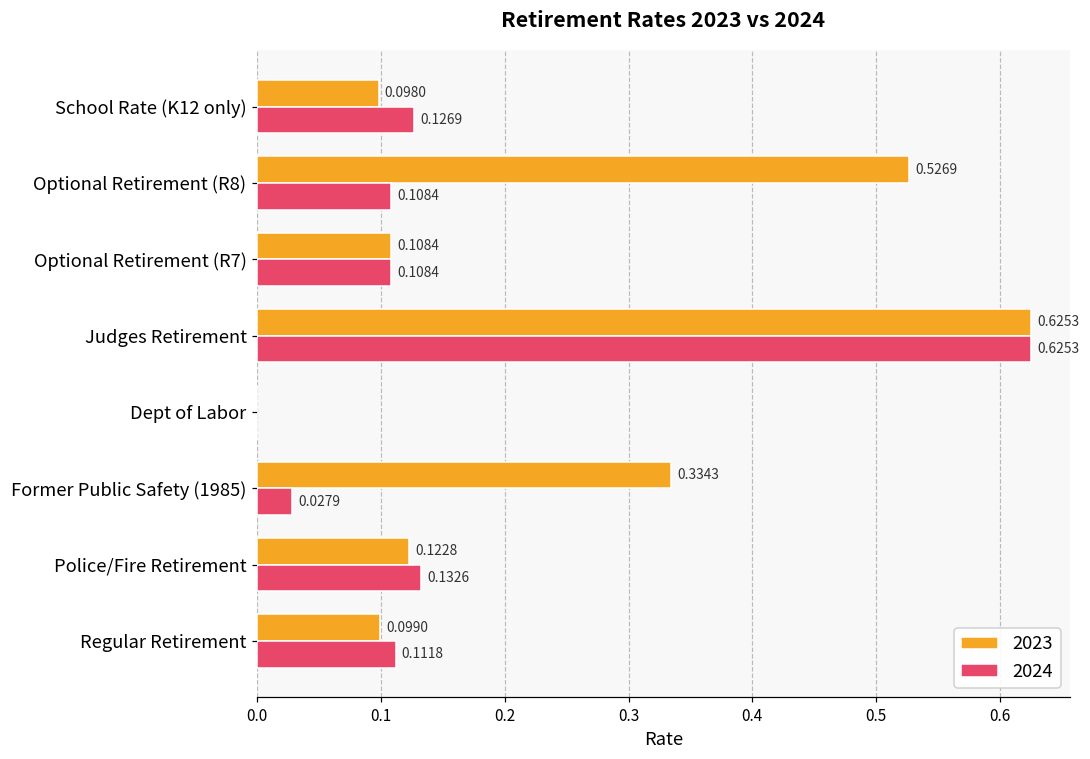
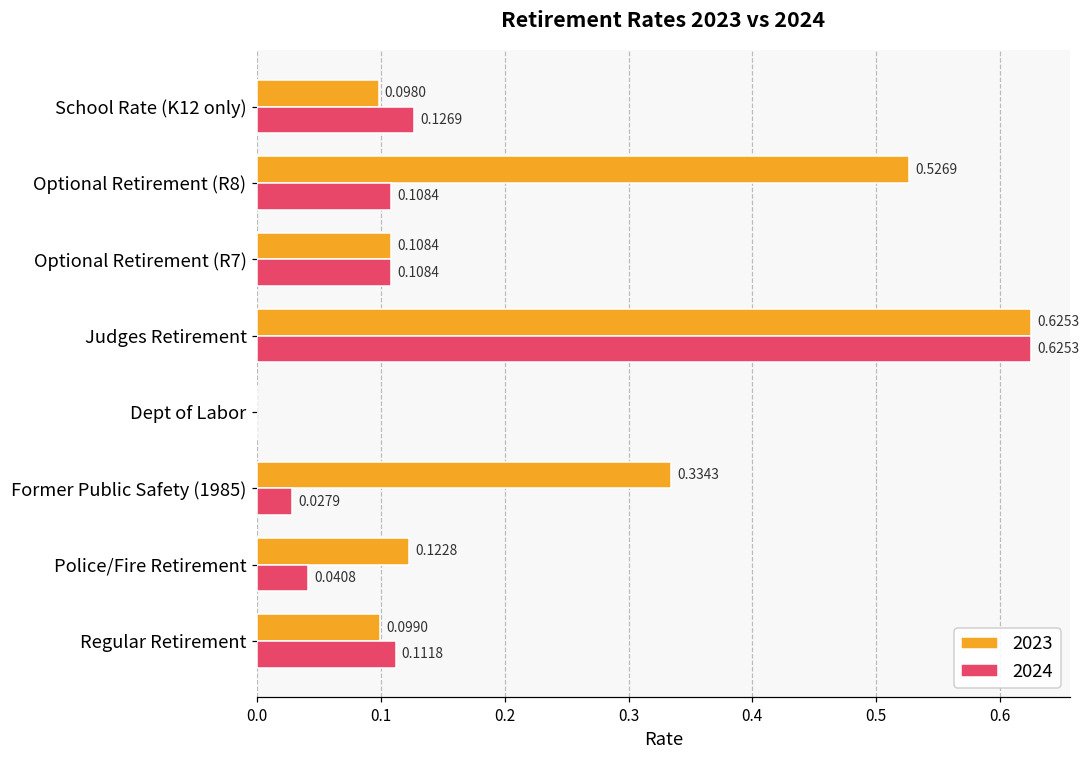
2024, Police/Fire Retirement: 0.1326 -> 0.0408
